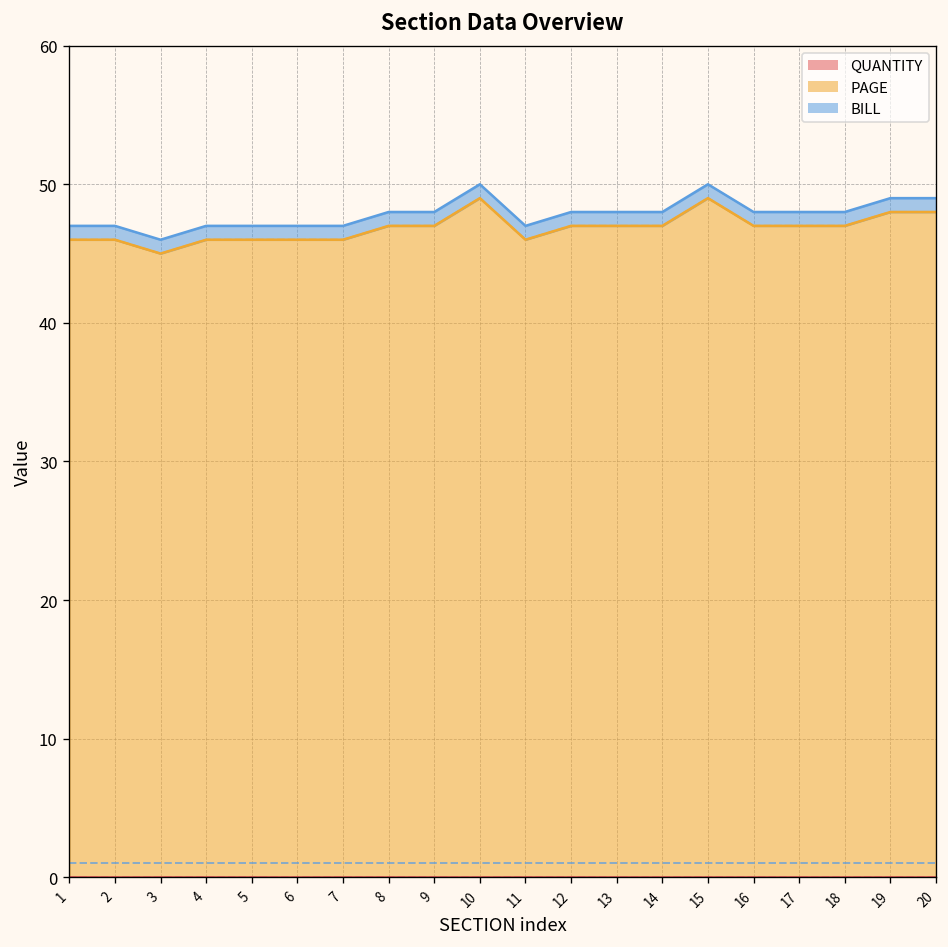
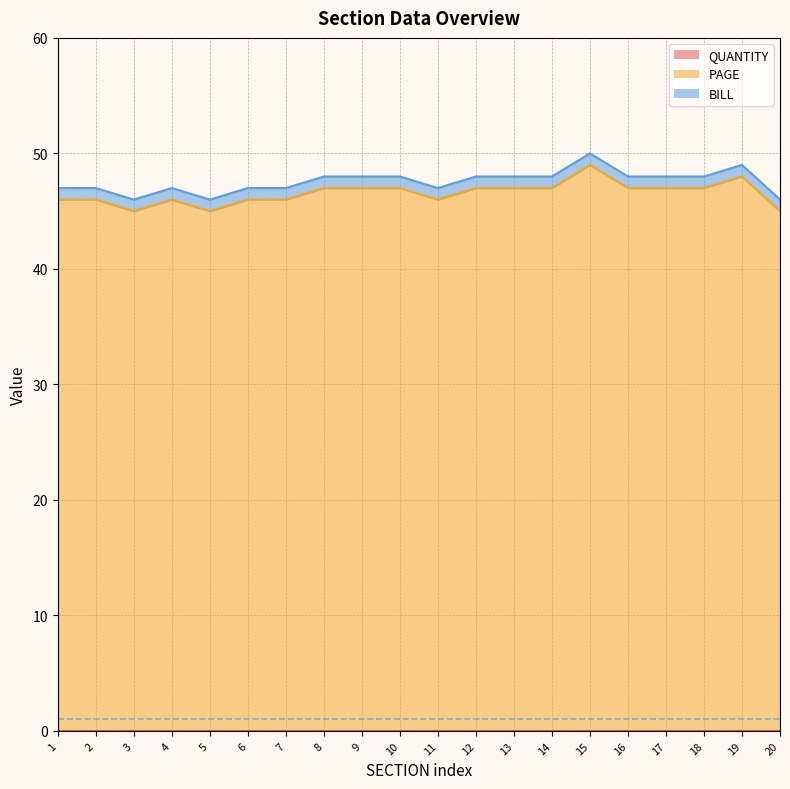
PAGE, 5: 46 -> 45
PAGE, 10: 49 -> 47
PAGE, 20: 48 -> 45
